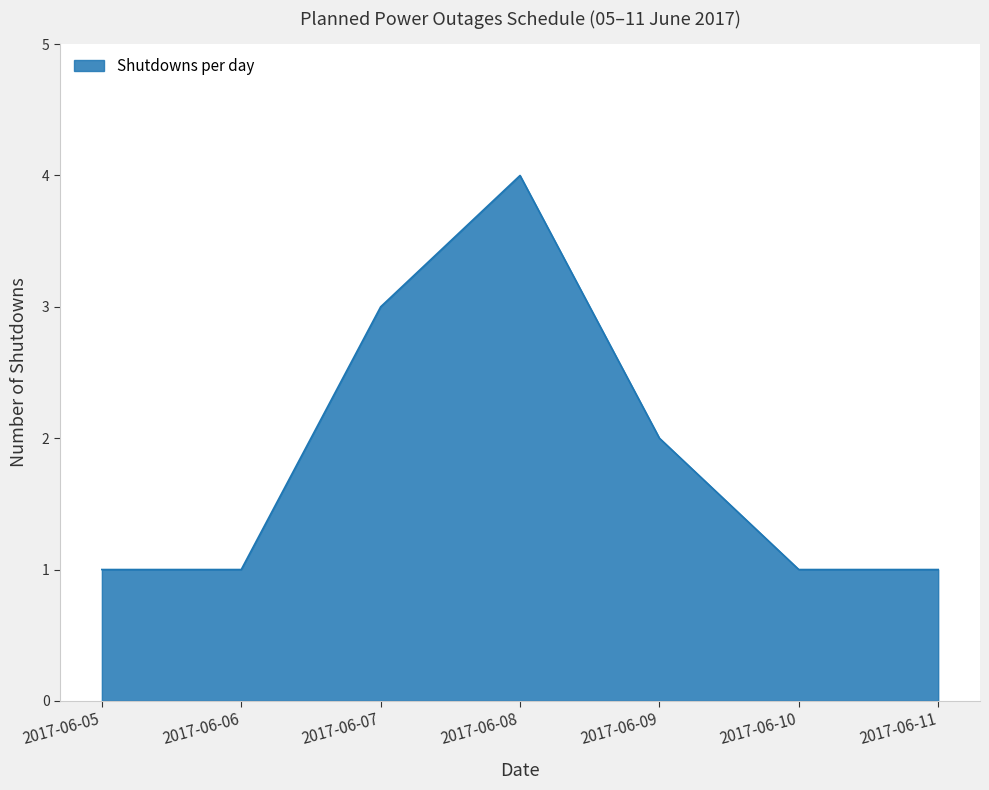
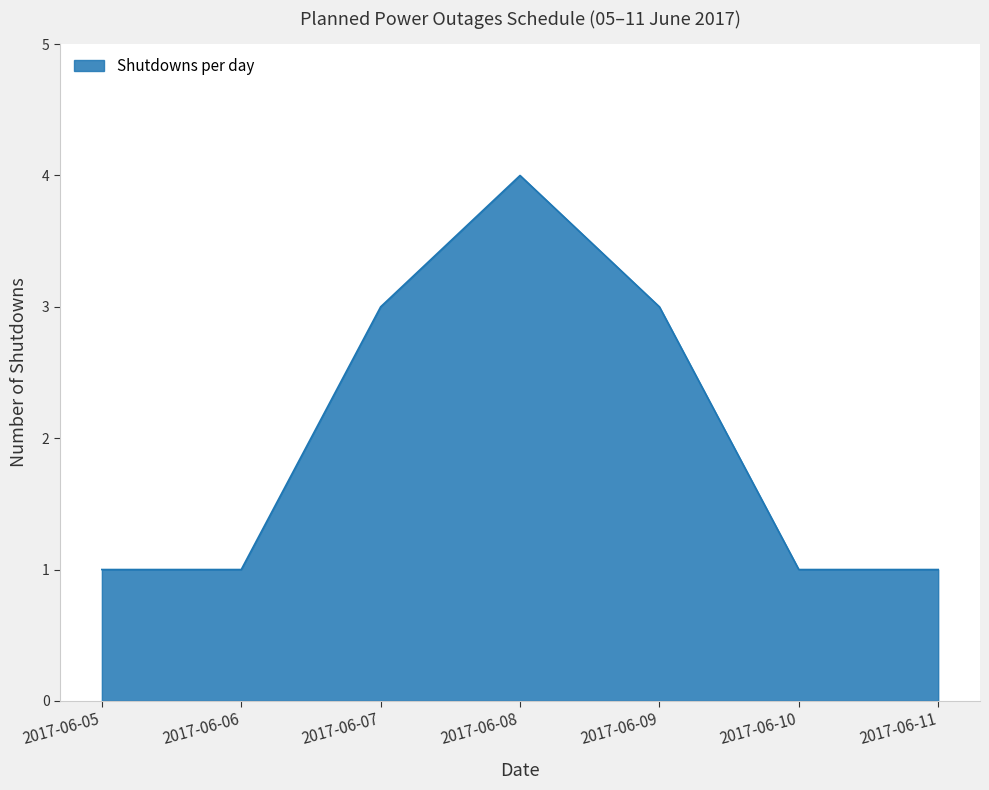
2017-06-09: 2 -> 3
